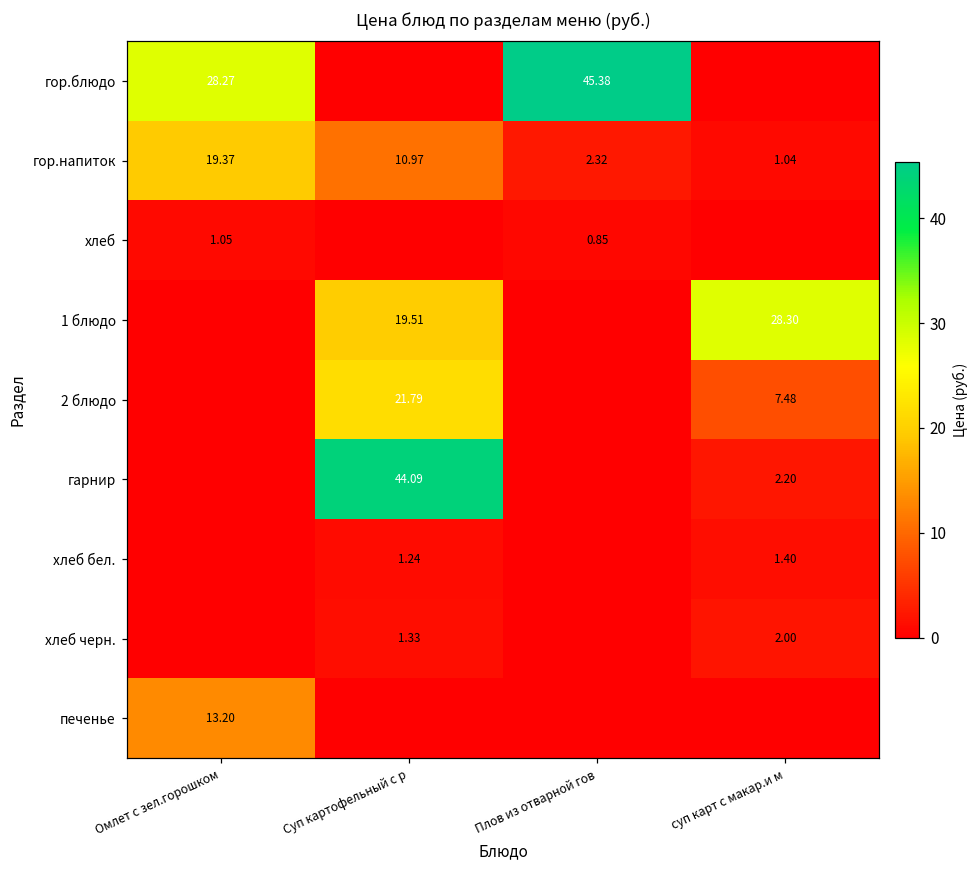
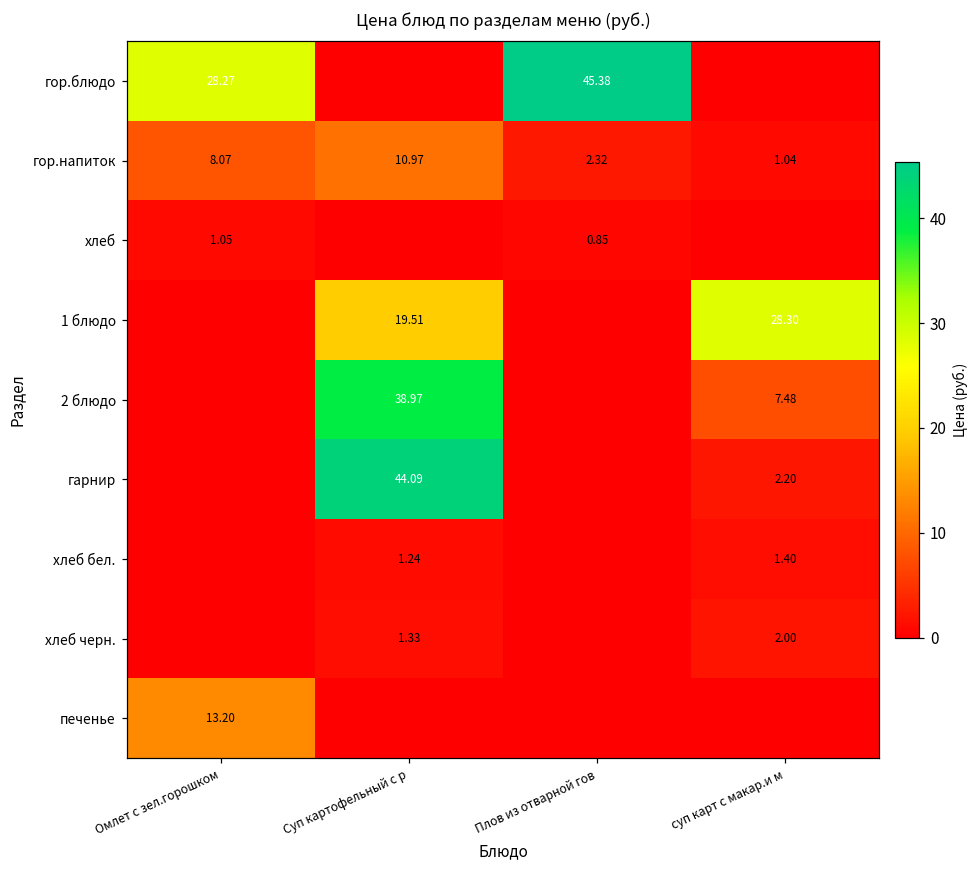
гор.напиток, Омлет с зел.горошком: 19.37 -> 8.07
2 блюдо, Суп картофельный с р: 21.79 -> 38.97
